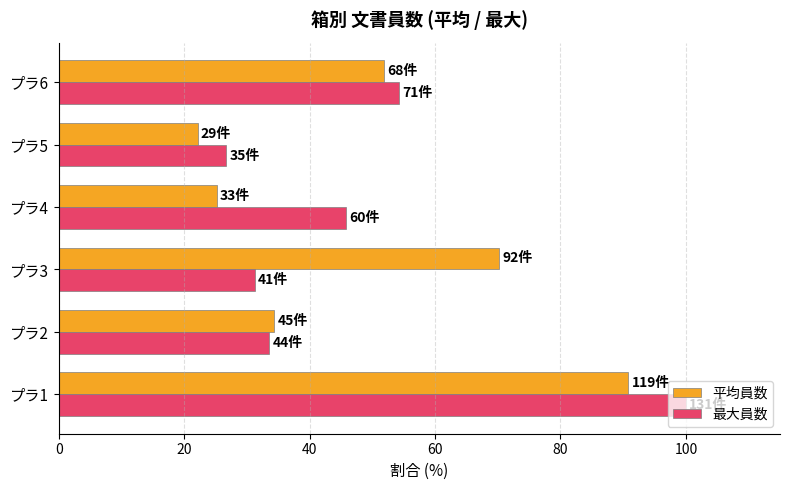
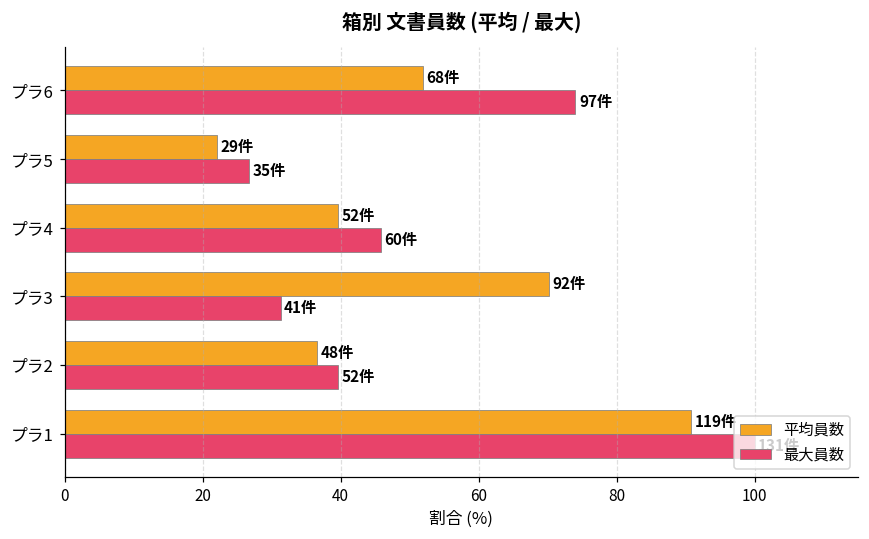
最大員数, プラ6: 71件 -> 97件
平均員数, プラ4: 33件 -> 52件
平均員数, プラ2: 45件 -> 48件
最大員数, プラ2: 44件 -> 52件
